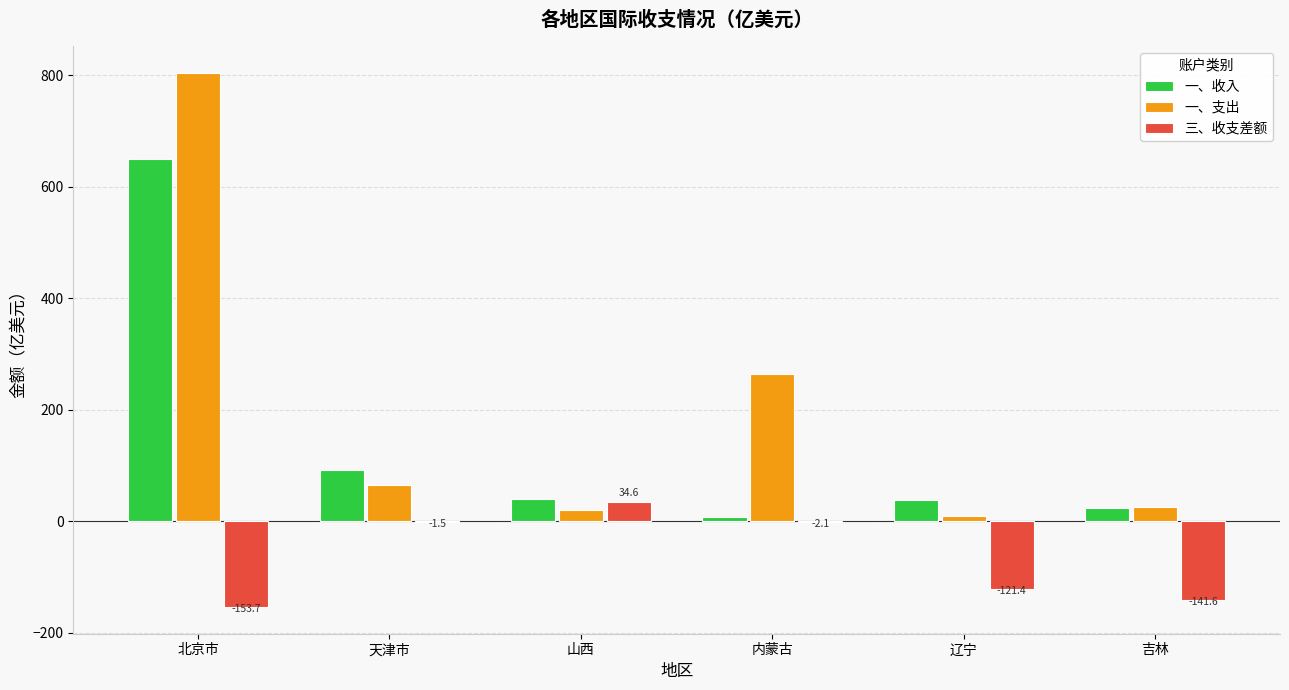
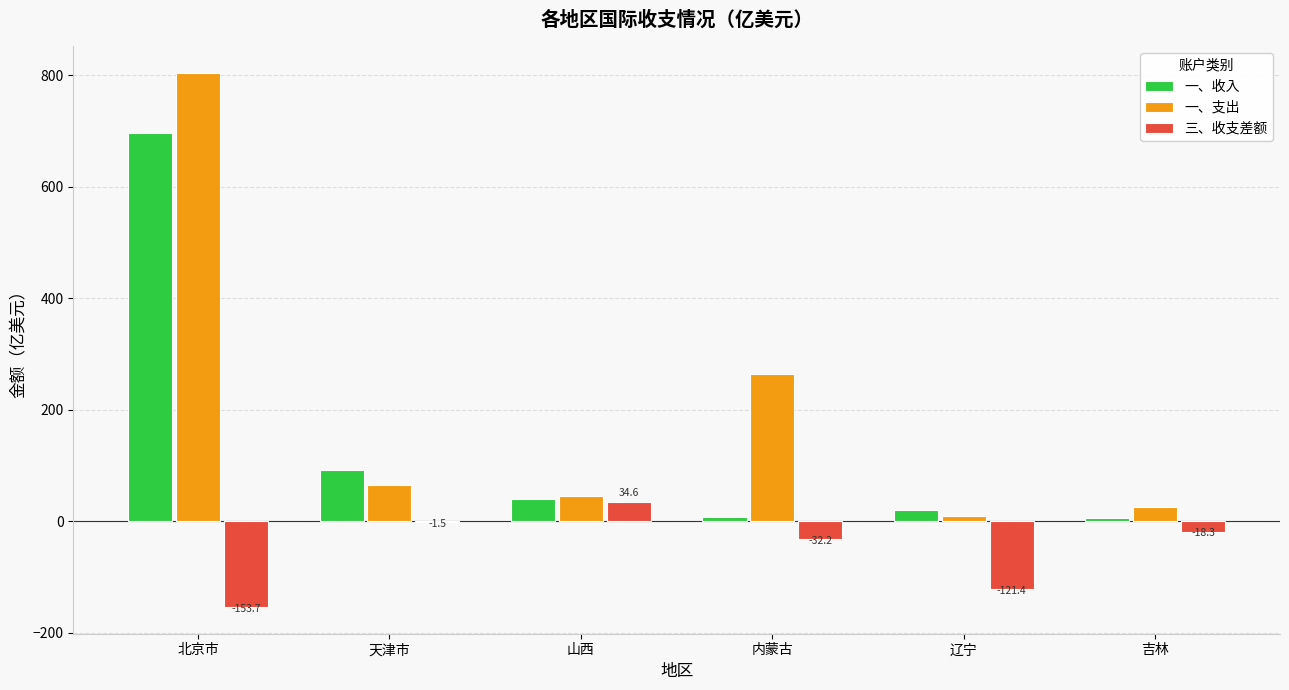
一、收入, 北京市: 650 -> 700
一、支出, 山西: 20 -> 50
三、收支差额, 内蒙古: -2.1 -> -32.2
一、收入, 辽宁: 40 -> 20
一、收入, 吉林: 20 -> 10
三、收支差额, 吉林: -141.6 -> -18.3
